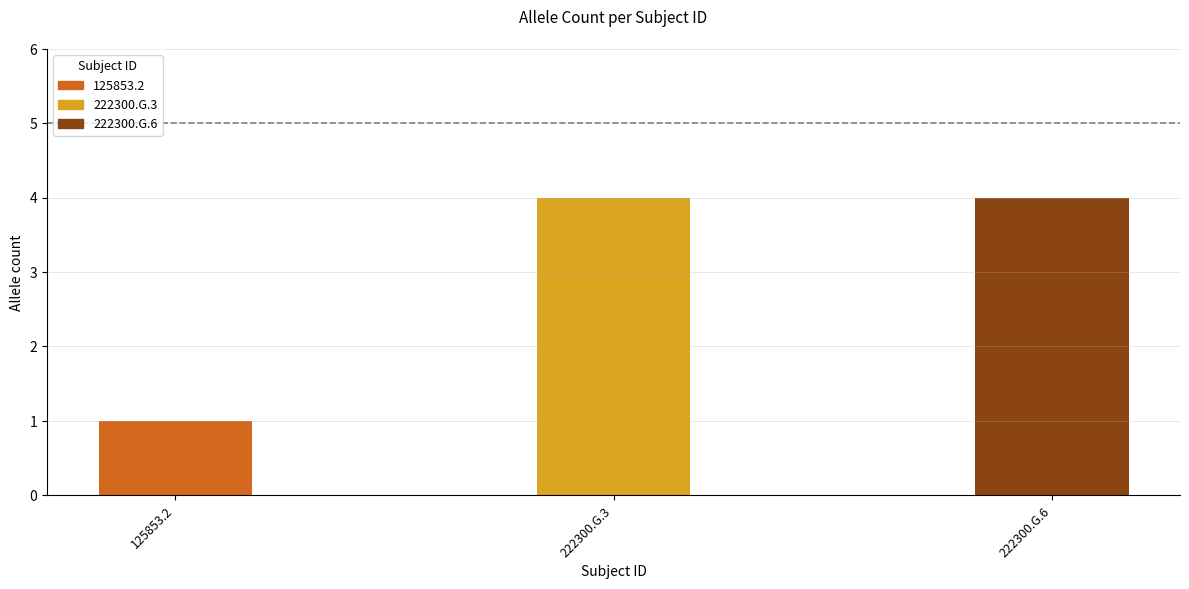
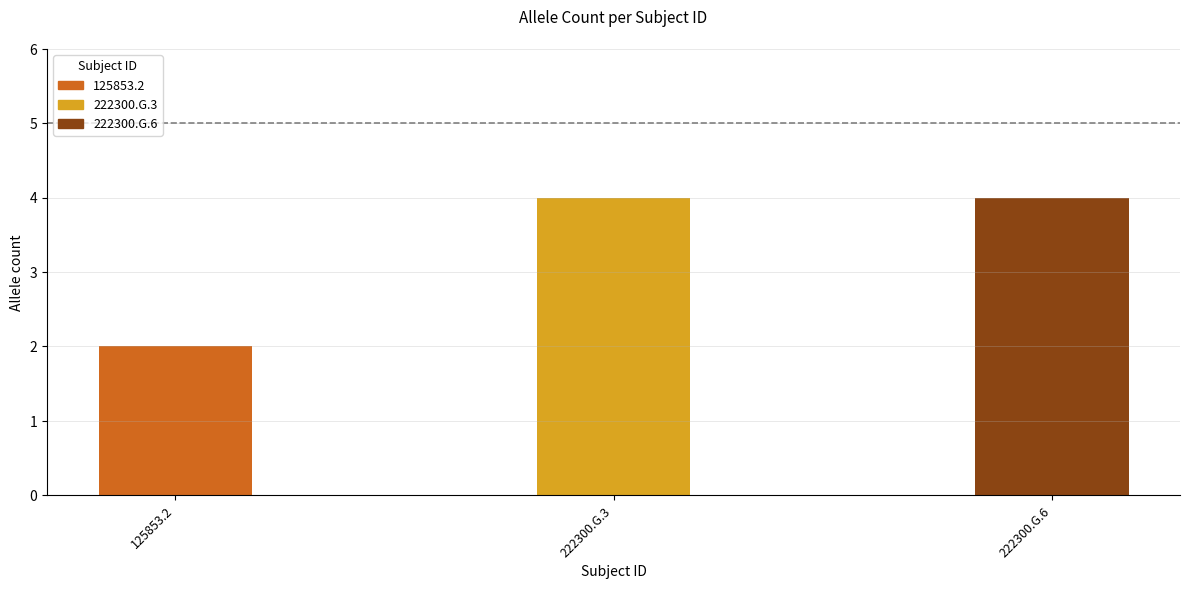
125853.2: 1 -> 2
